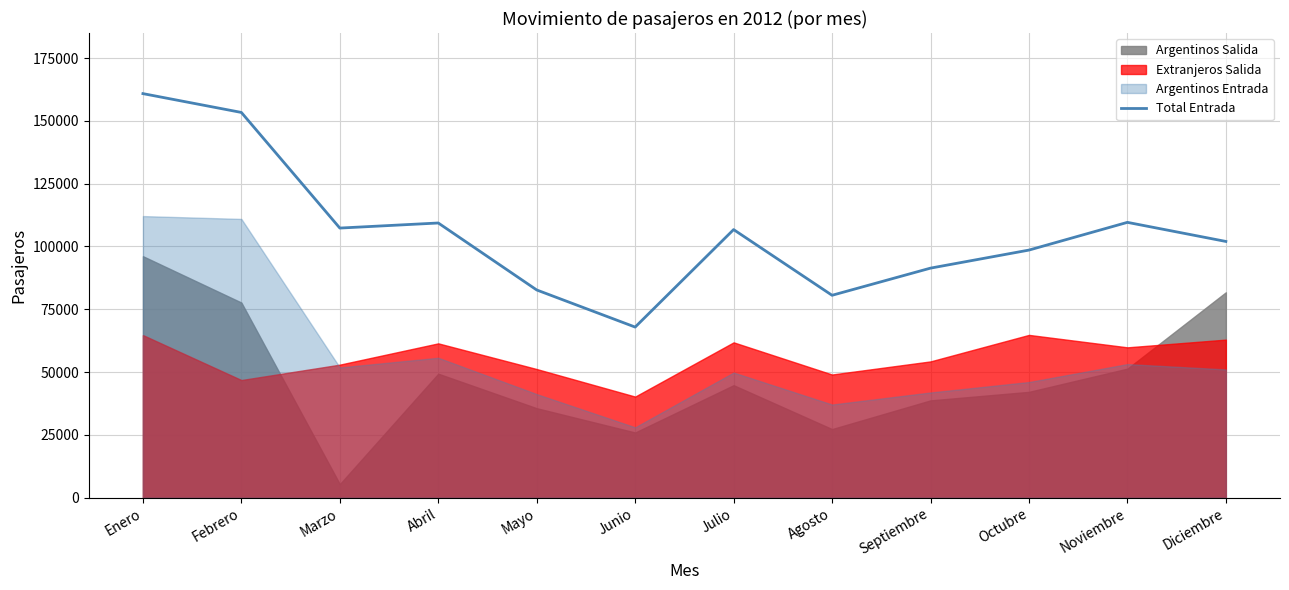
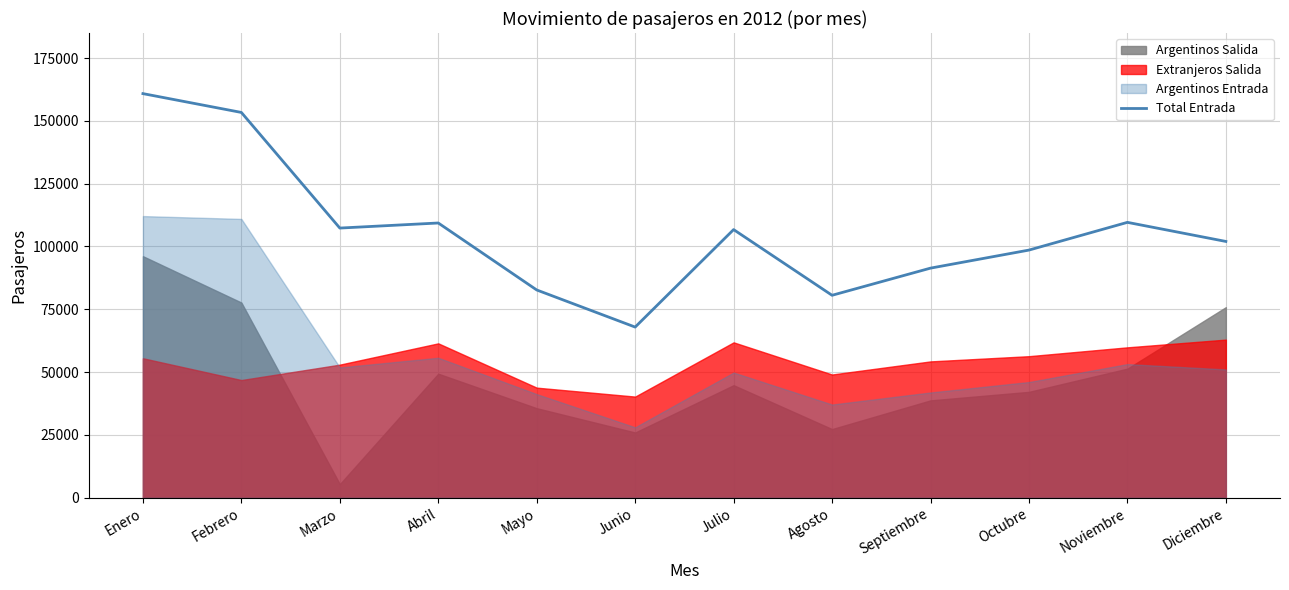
Extranjeros Salida, Enero: 65000 -> 55000
Extranjeros Salida, Mayo: 51000 -> 44000
Extranjeros Salida, Octubre: 65000 -> 56000
Argentinos Salida, Diciembre: 82000 -> 76000
